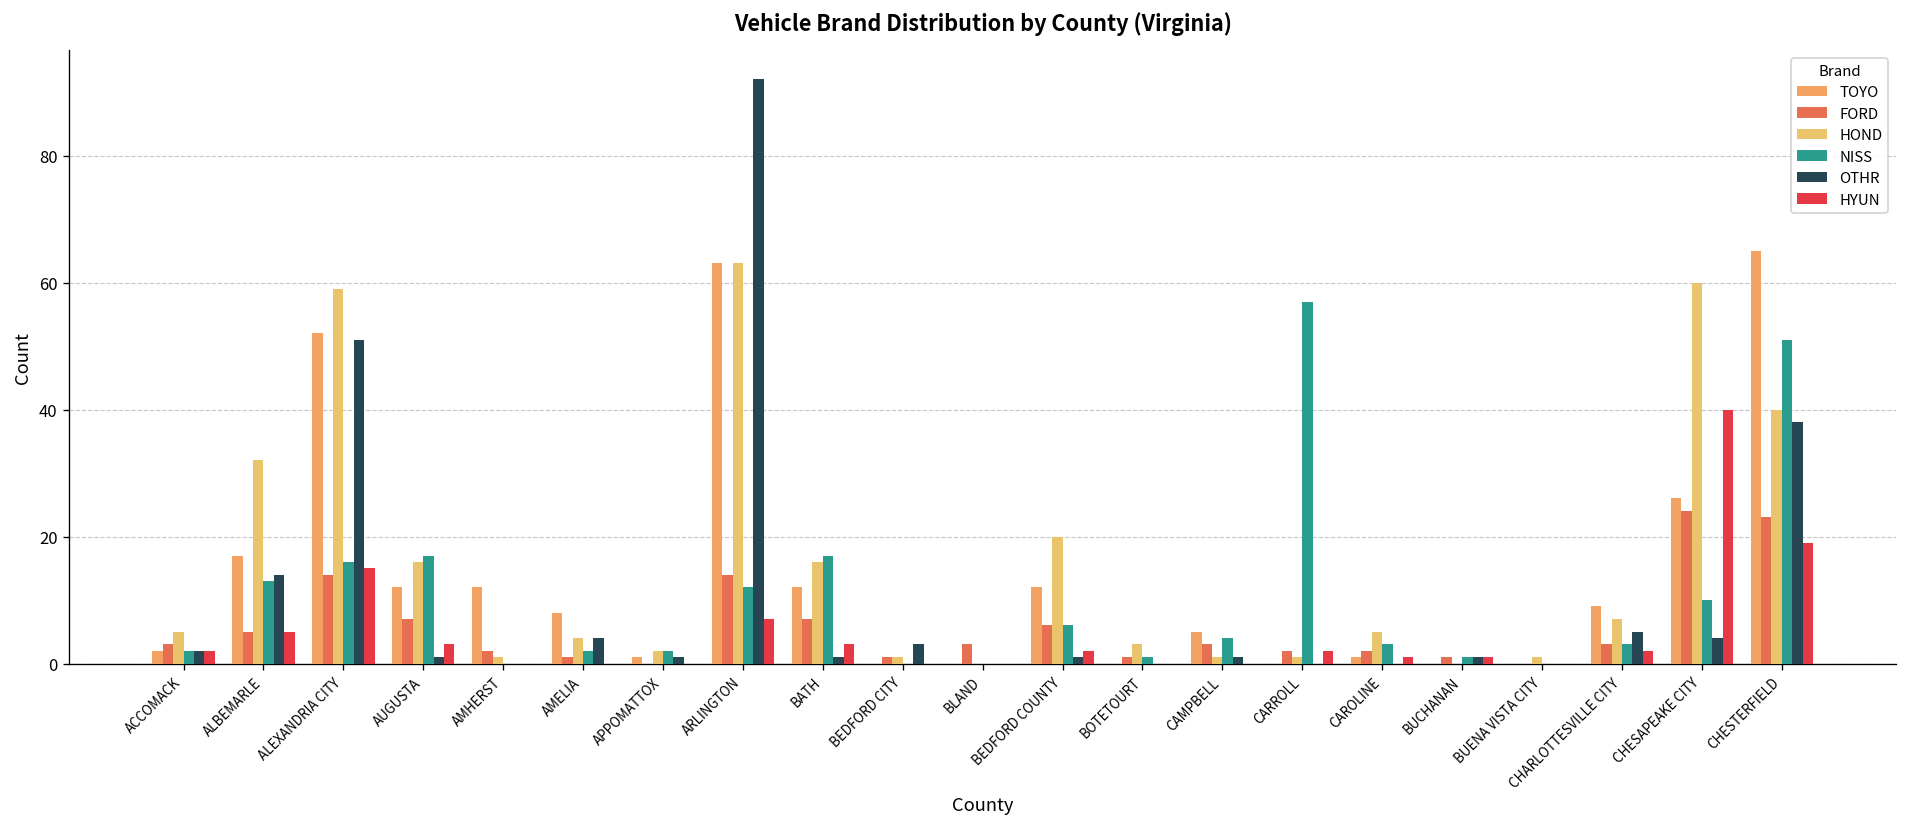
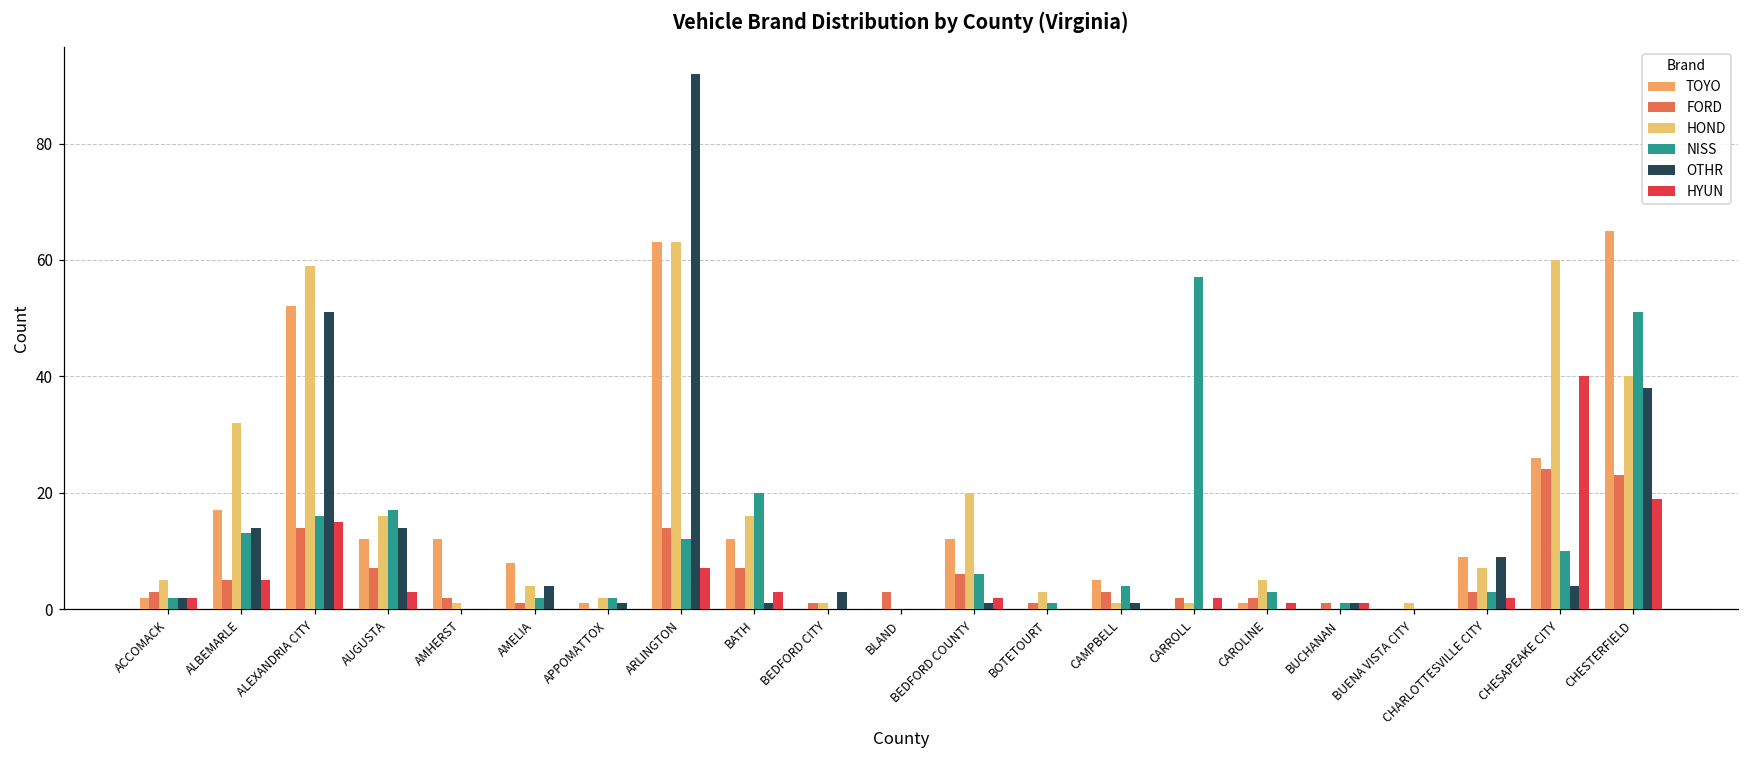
OTHR, AUGUSTA: 1 -> 14
NISS, BATH: 17 -> 20
OTHR, CHARLOTTESVILLE CITY: 5 -> 9
